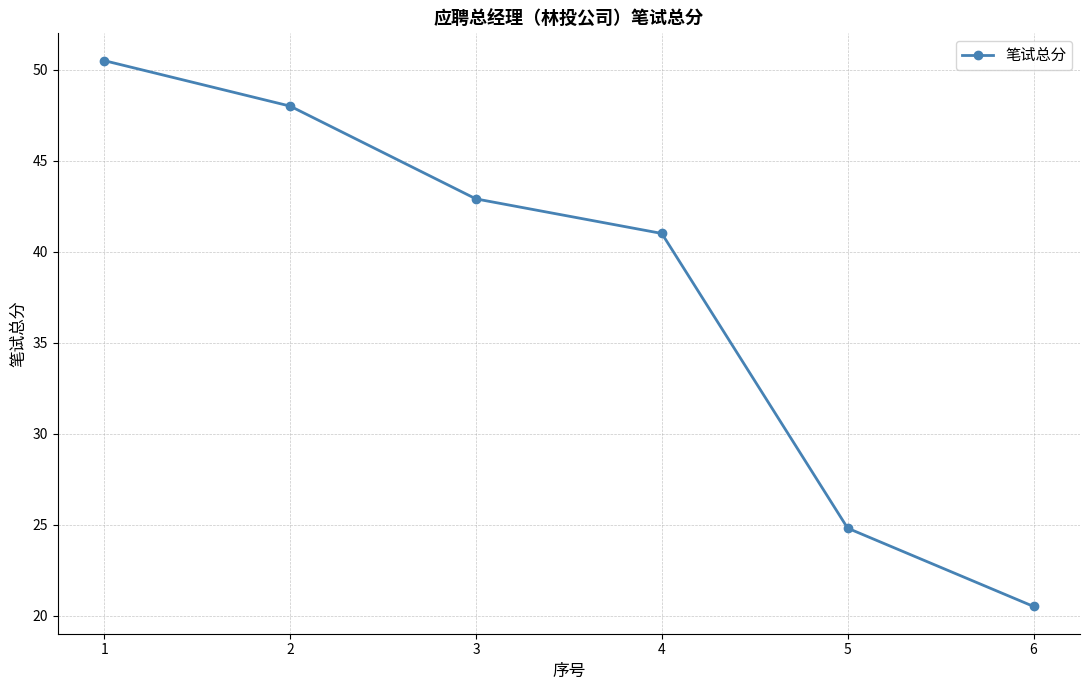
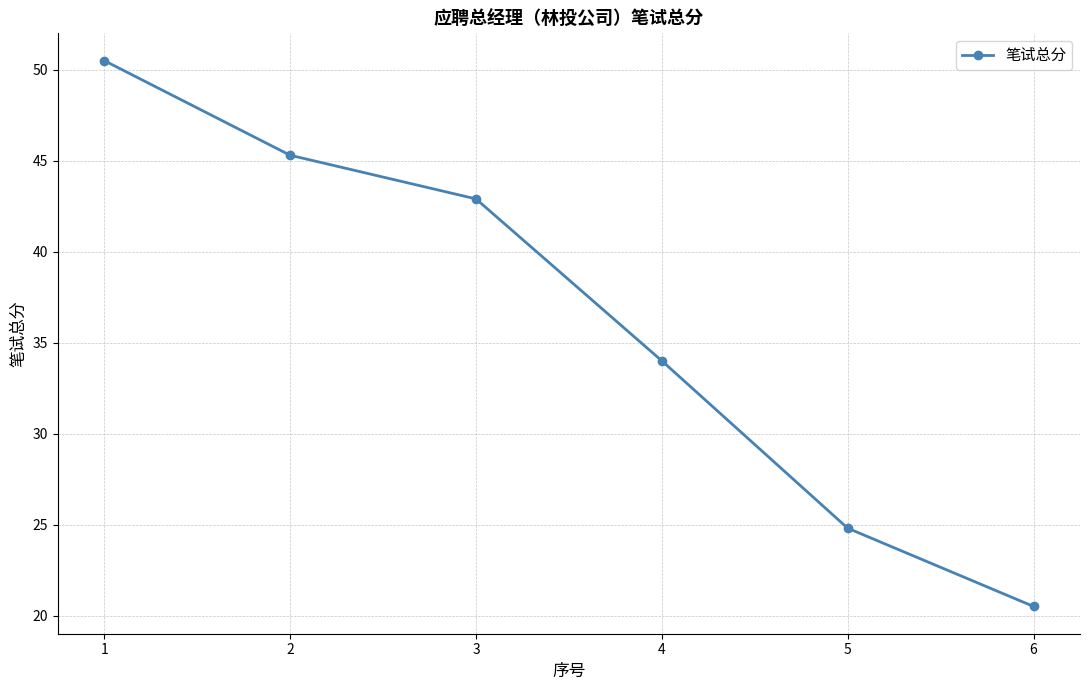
2: 48.0 -> 45.3
4: 41 -> 34
